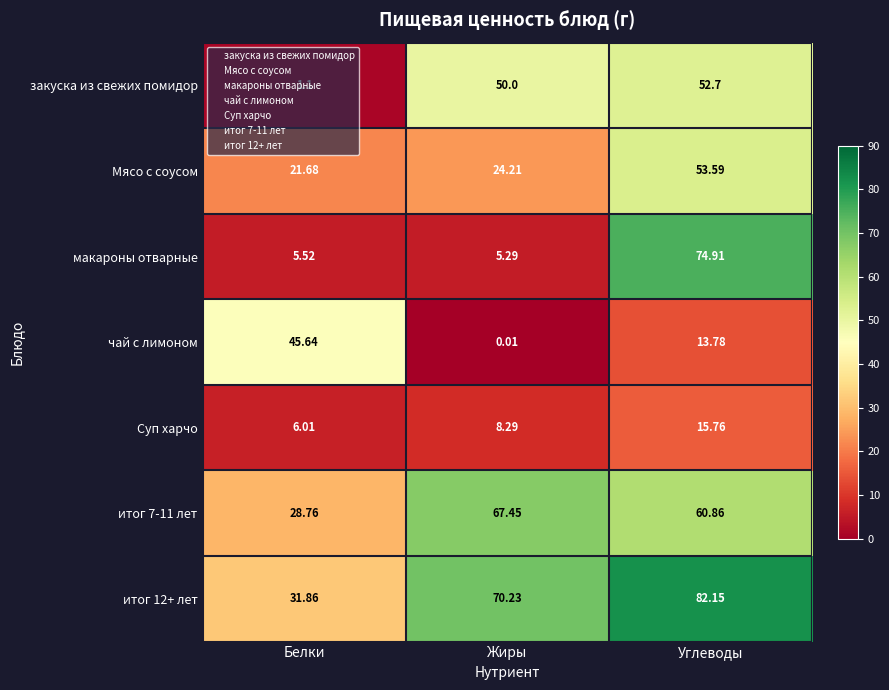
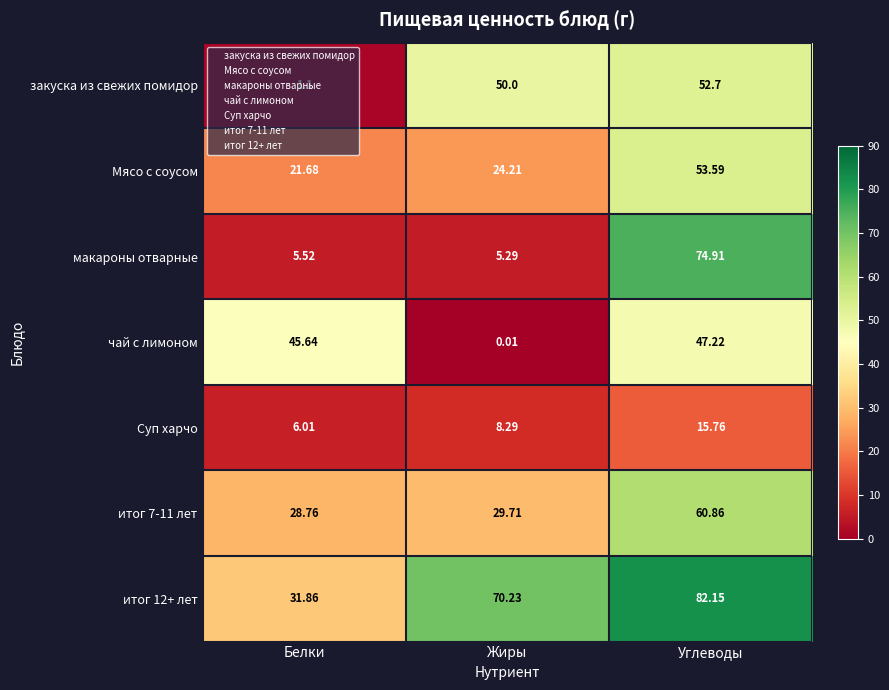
чай с лимоном, Углеводы: 13.78 -> 47.22
итог 7-11 лет, Жиры: 67.45 -> 29.71
